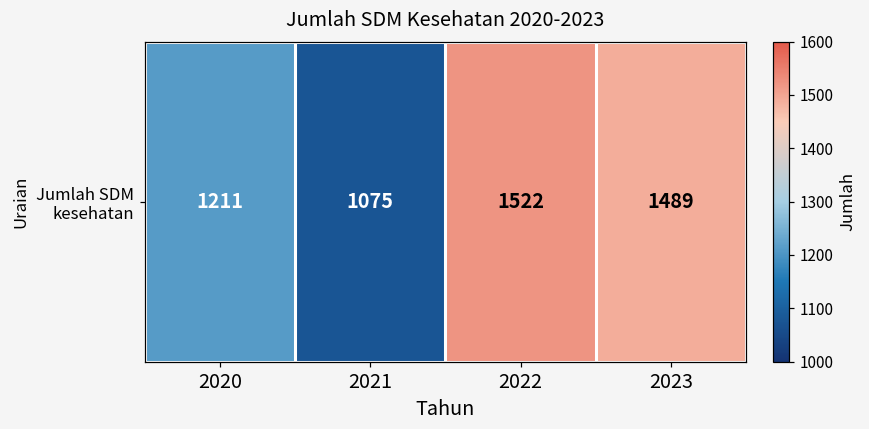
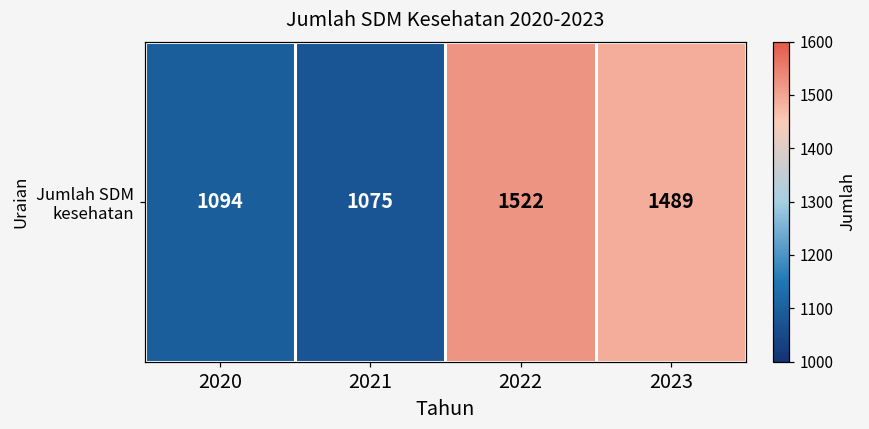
Jumlah SDM kesehatan, 2020: 1211 -> 1094
